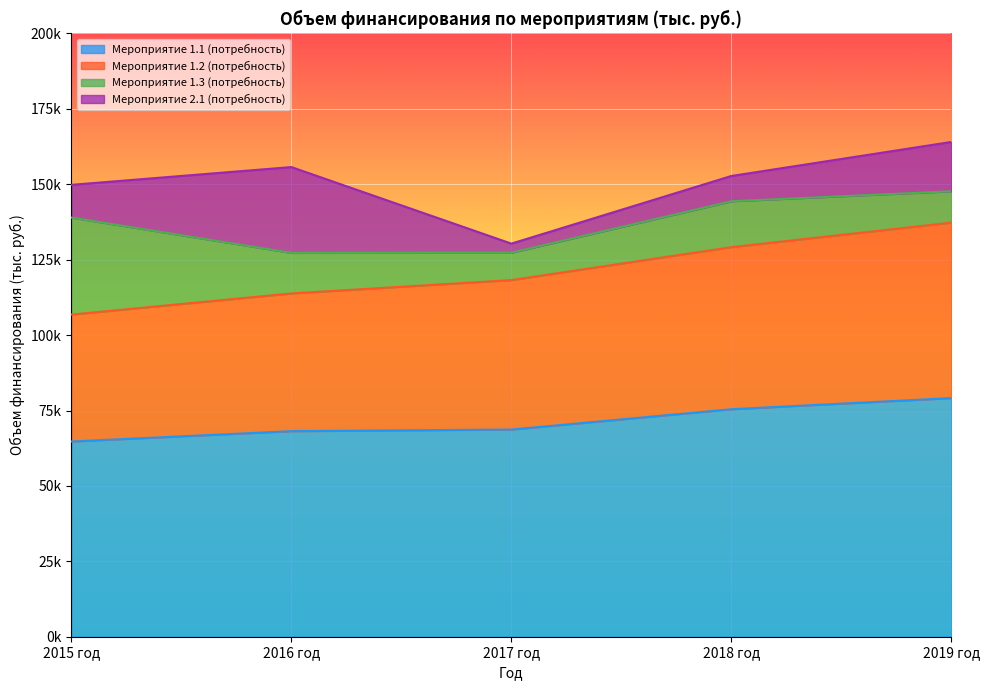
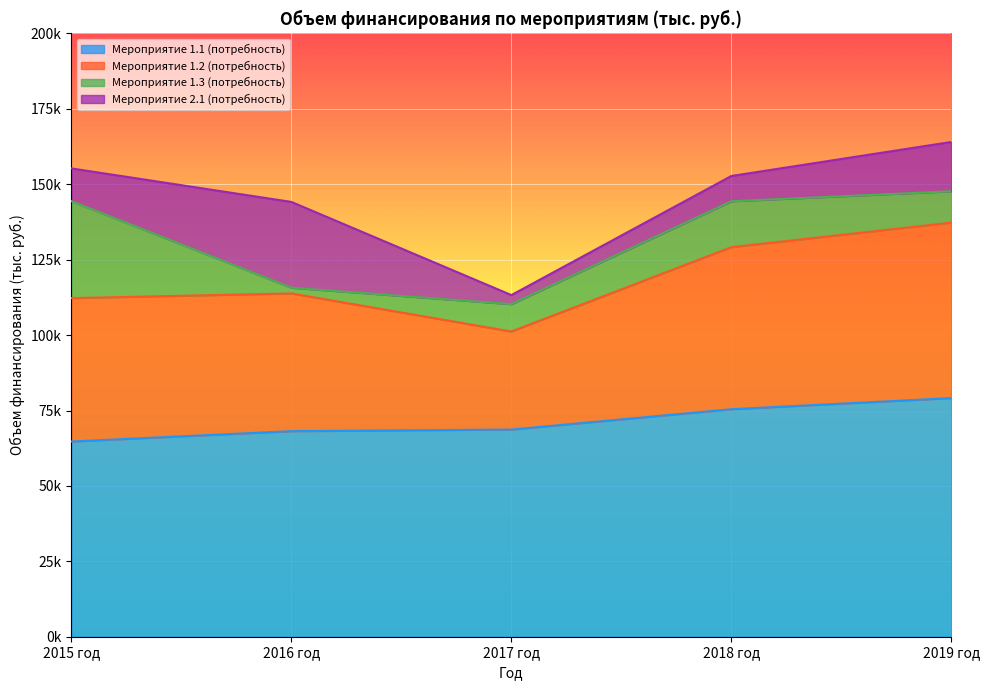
Мероприятие 1.2 (потребность), 2015 год: 42000 -> 48000
Мероприятие 1.3 (потребность), 2016 год: 13000 -> 2000
Мероприятие 1.2 (потребность), 2017 год: 50000 -> 33000
